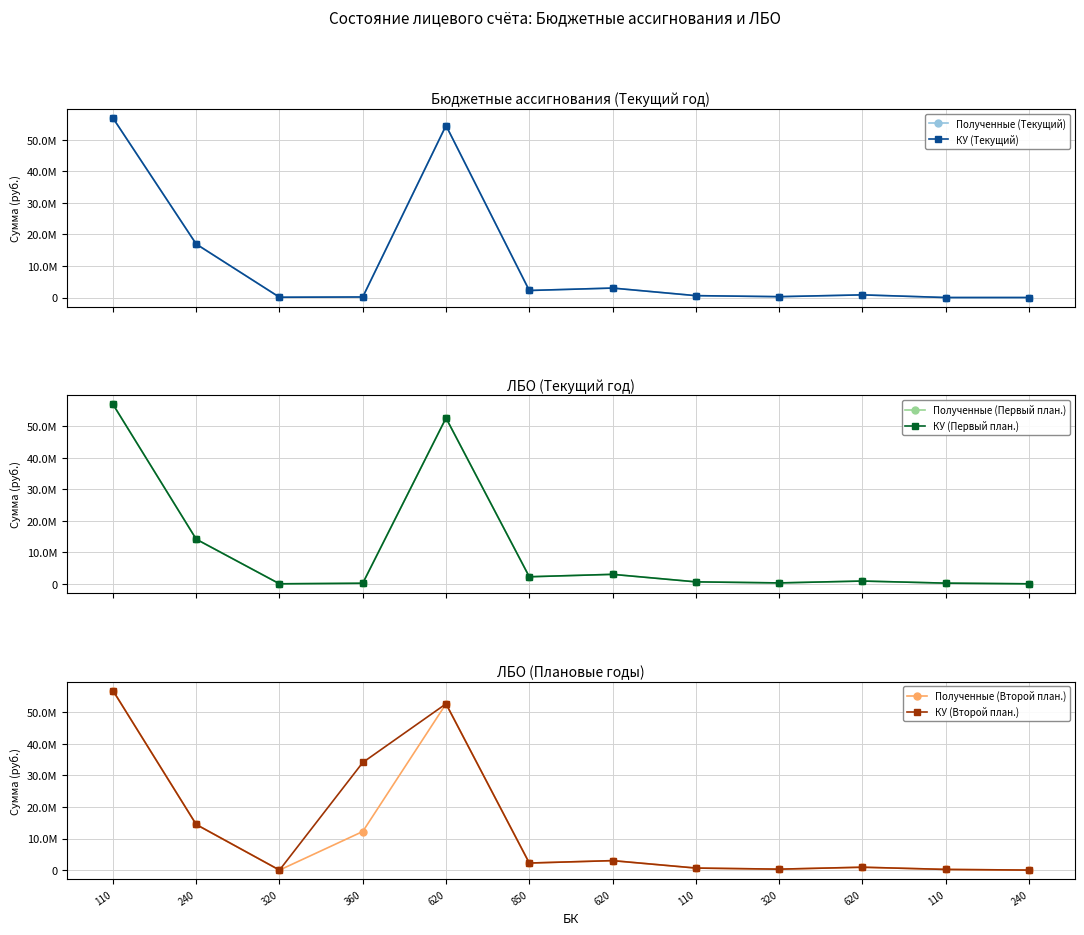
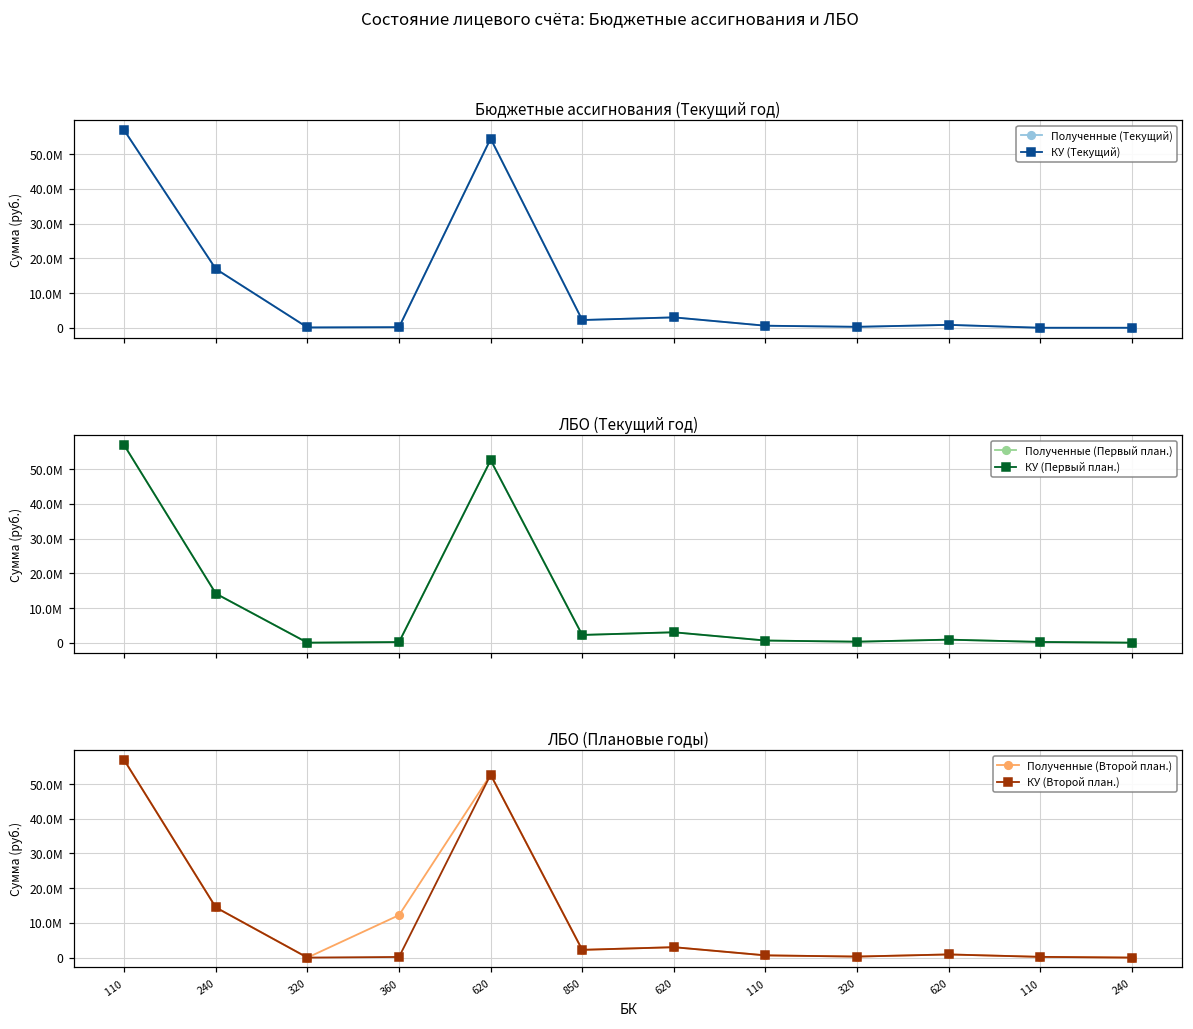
ЛБО (Плановые годы), КУ (Второй план.), 360: 34000000 -> 0
